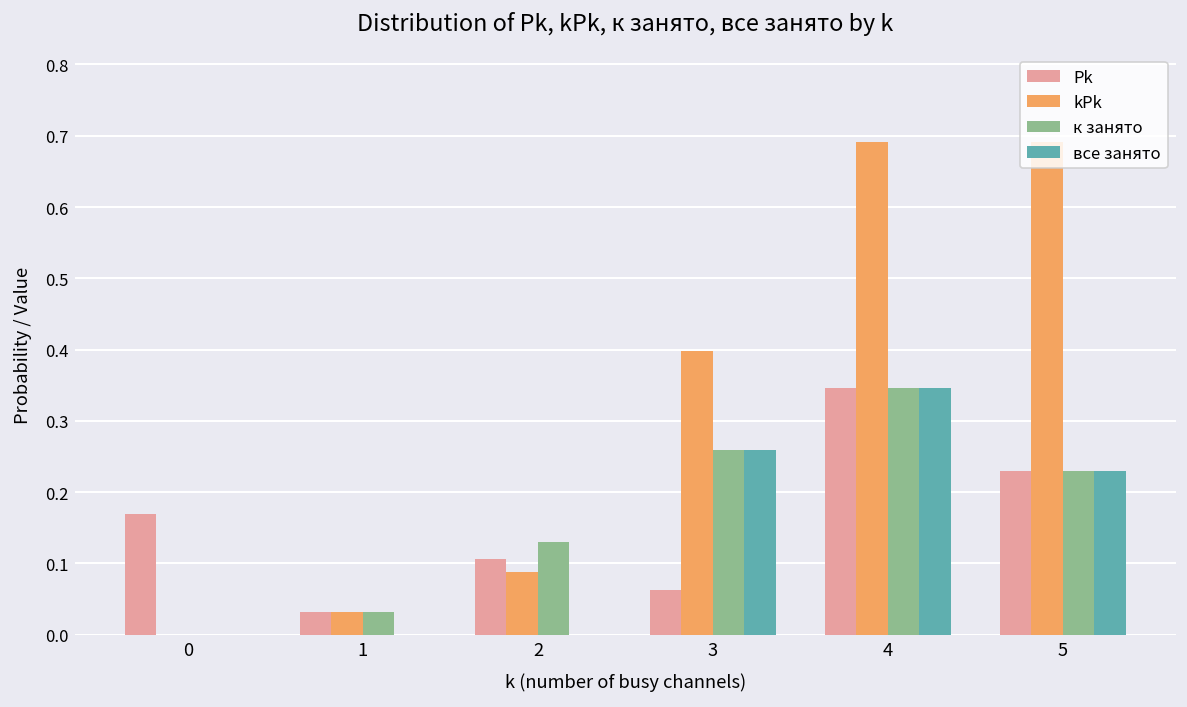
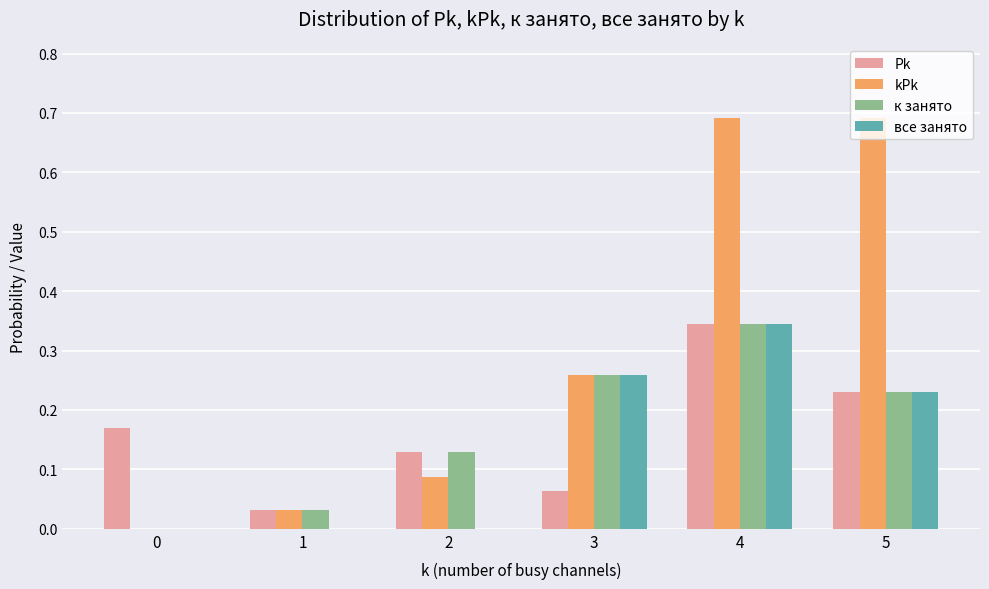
Pk, 2: 0.11 -> 0.13
kPk, 3: 0.40 -> 0.26
